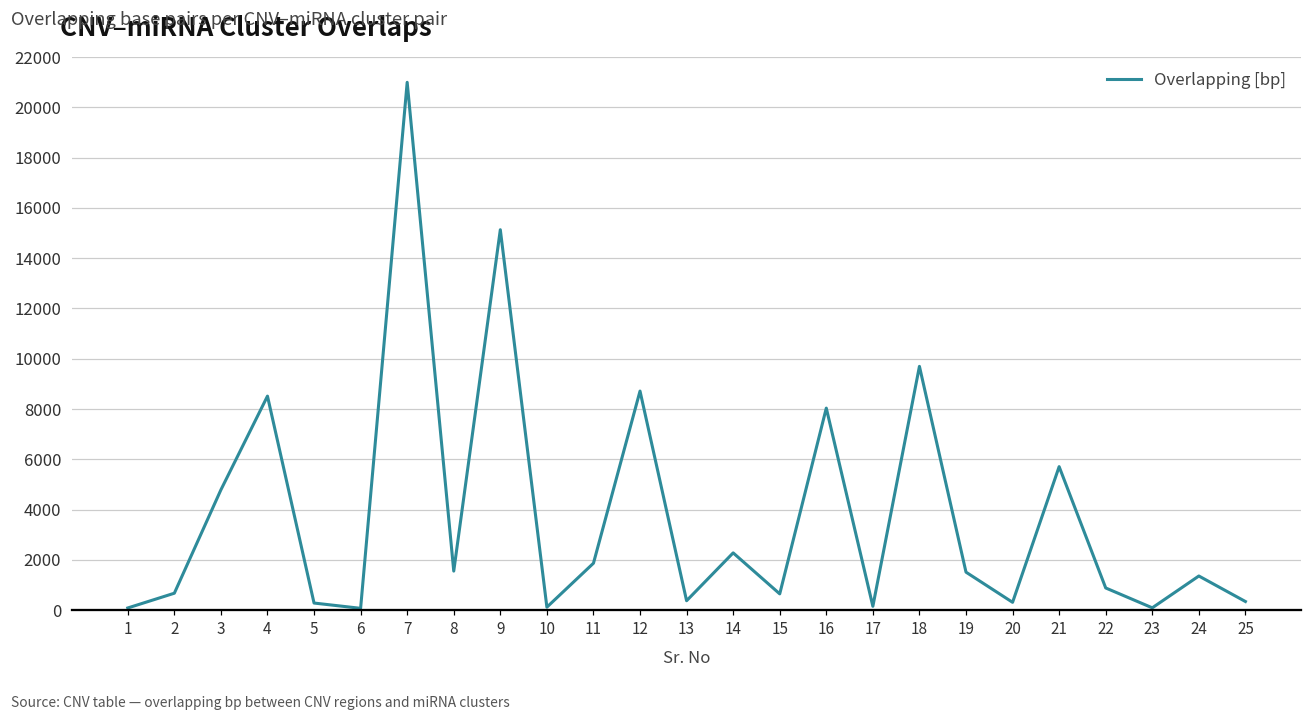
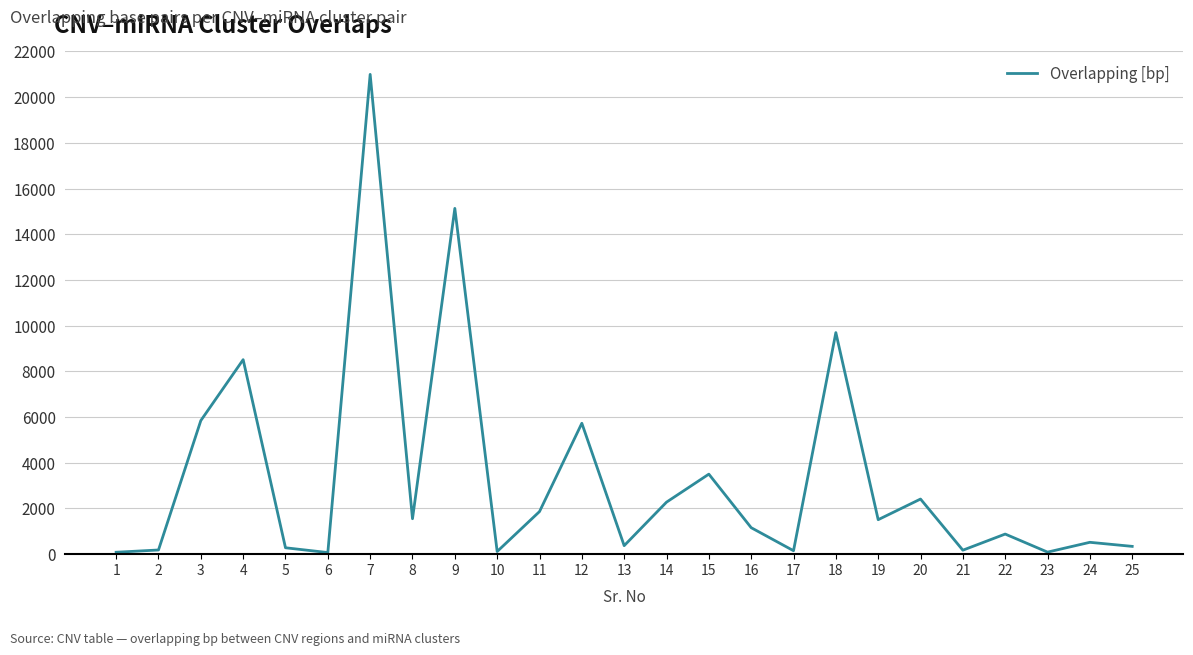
2: 700 -> 200
3: 4800 -> 5800
12: 8700 -> 5700
15: 600 -> 3500
16: 8000 -> 1200
20: 300 -> 2400
21: 5700 -> 200
24: 1400 -> 500
